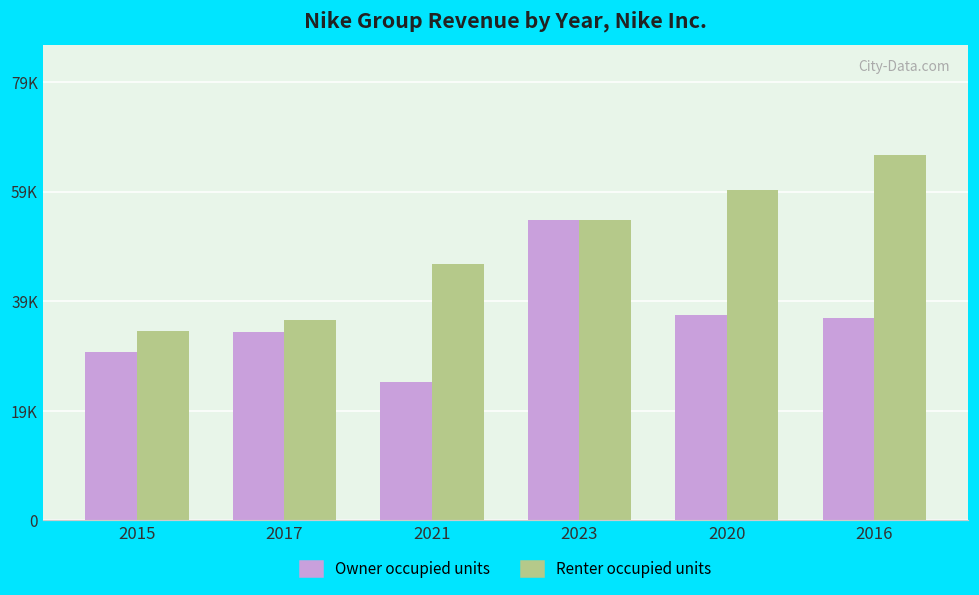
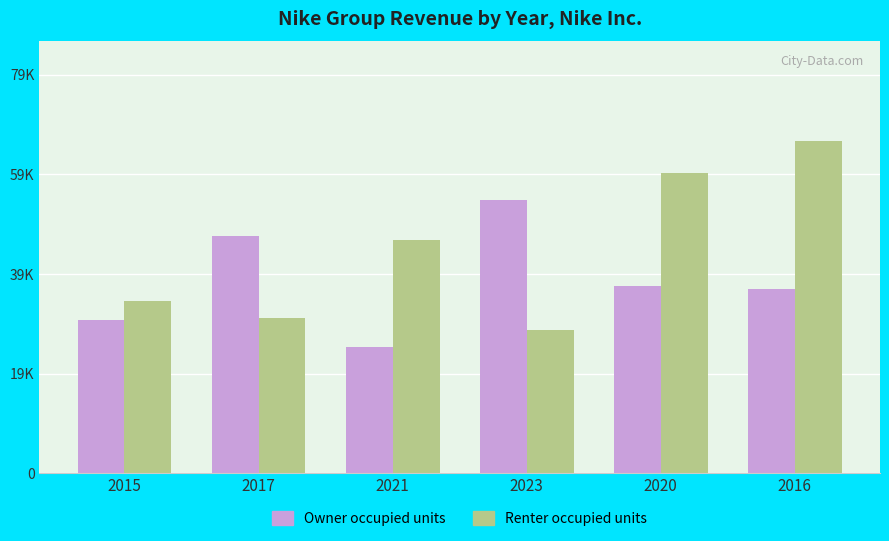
Owner occupied units, 2017: 34000 -> 48000
Renter occupied units, 2017: 36000 -> 31000
Renter occupied units, 2023: 55000 -> 29000
